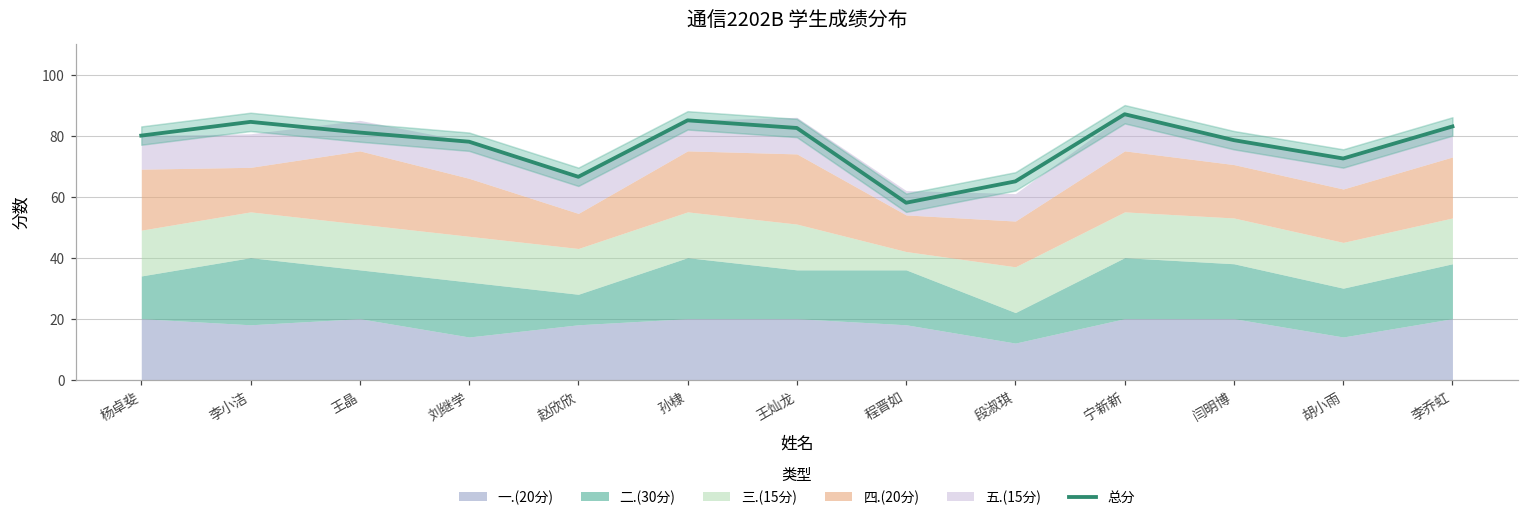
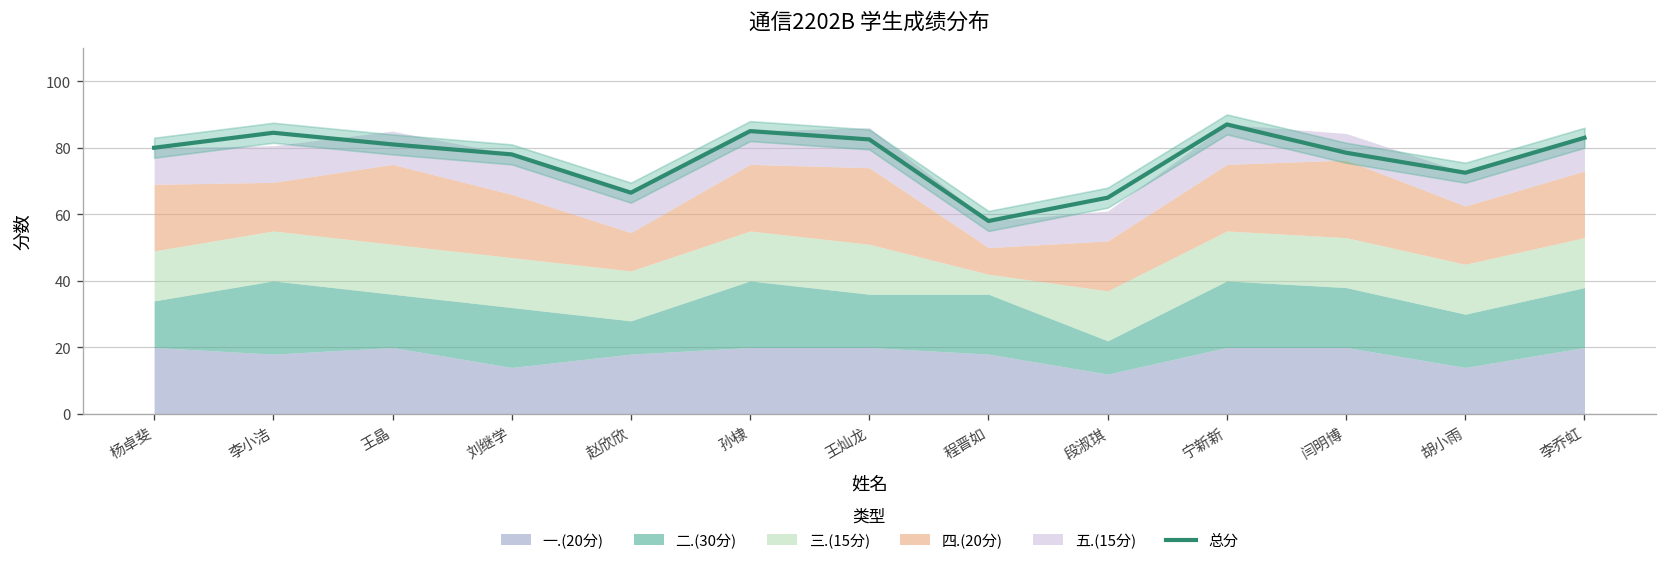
四.(20分), 程晋如: 12 -> 8
四.(20分), 闫明博: 18 -> 23
